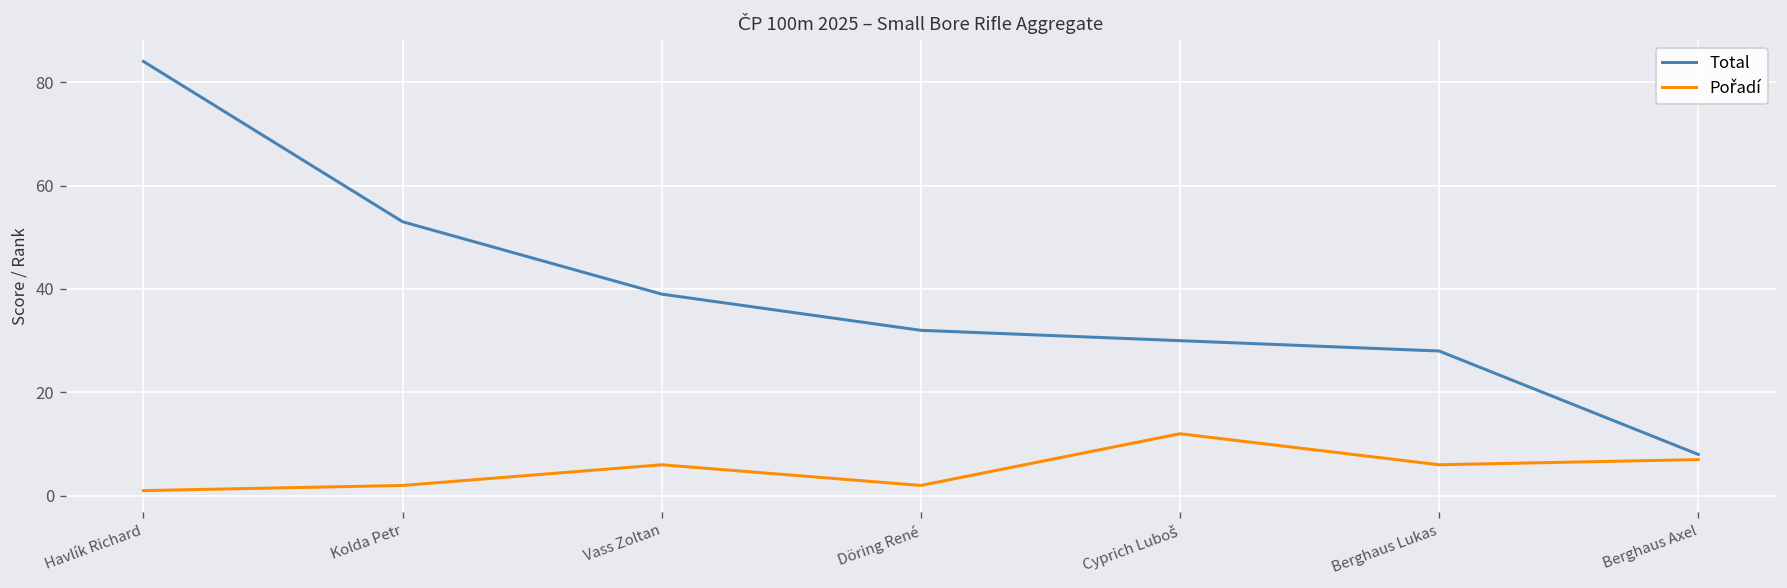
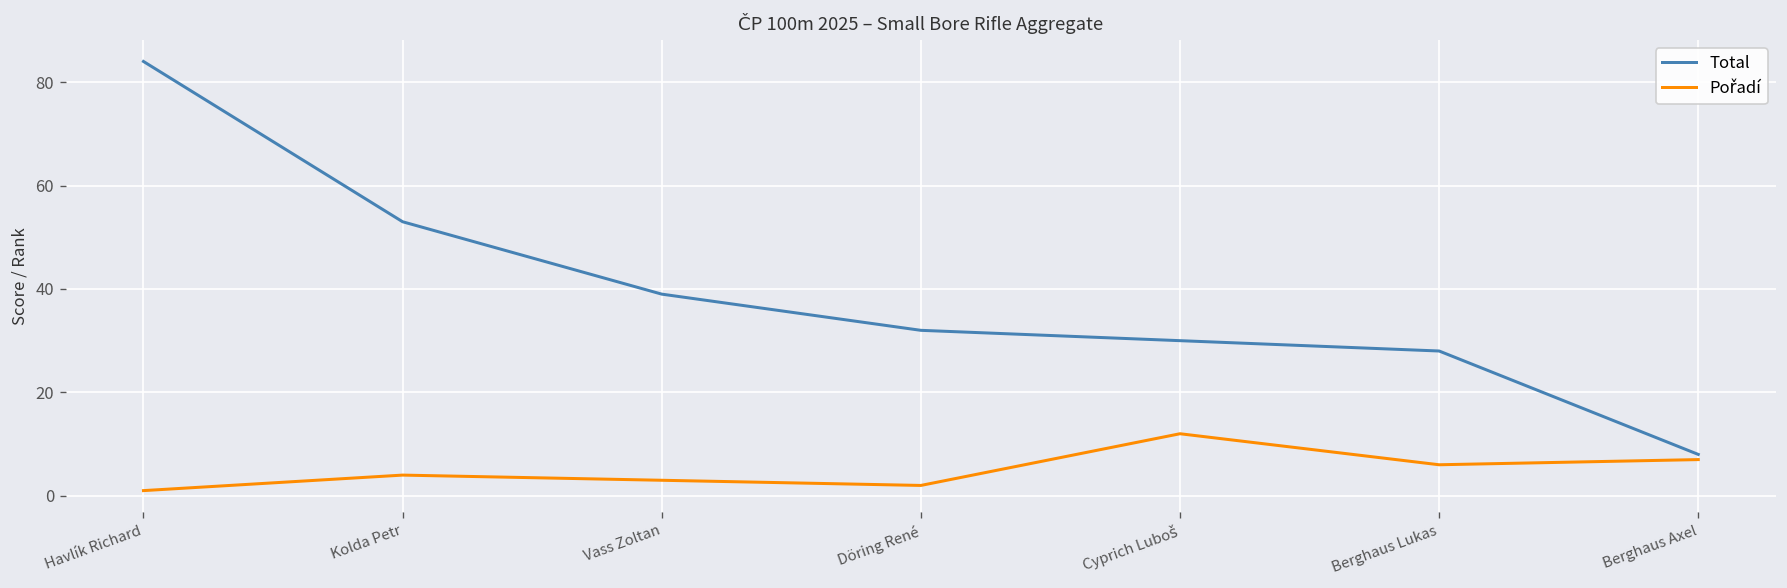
Pořadí, Kolda Petr: 2 -> 4
Pořadí, Vass Zoltan: 6 -> 3
